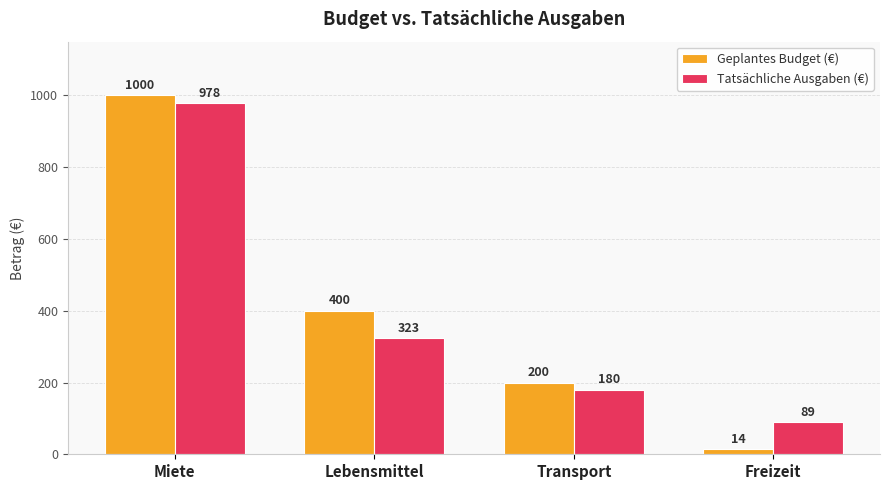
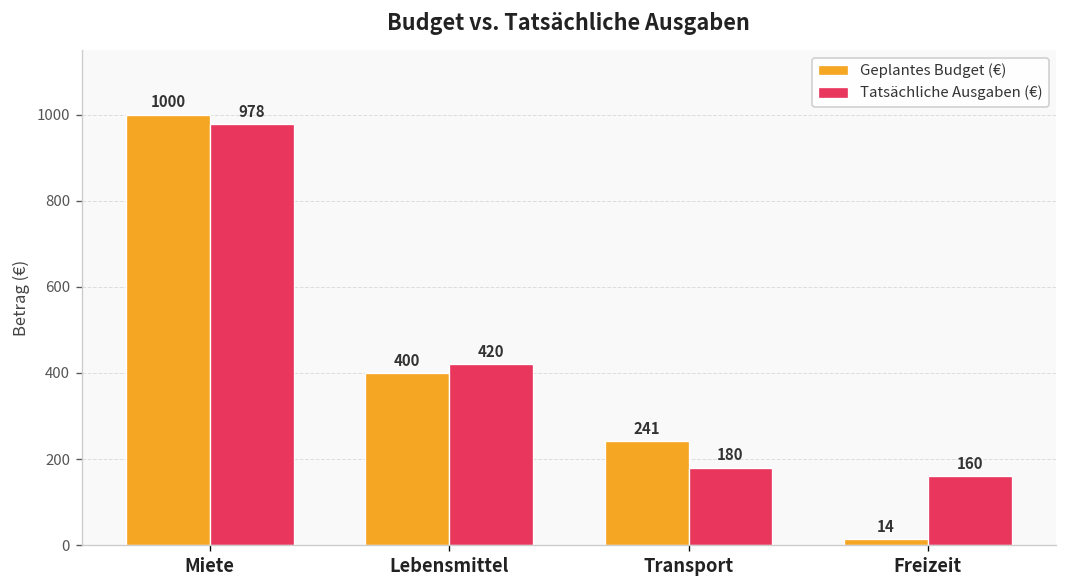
Tatsächliche Ausgaben (€), Lebensmittel: 323 -> 420
Geplantes Budget (€), Transport: 200 -> 241
Tatsächliche Ausgaben (€), Freizeit: 89 -> 160
